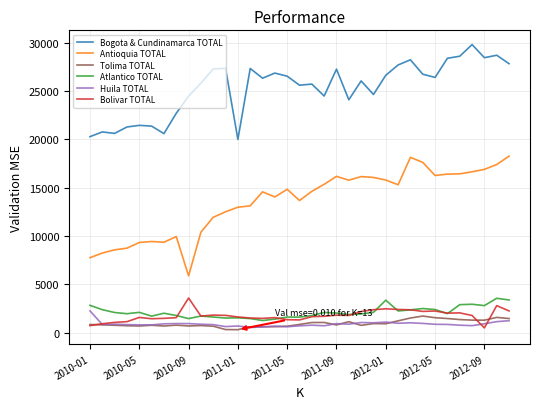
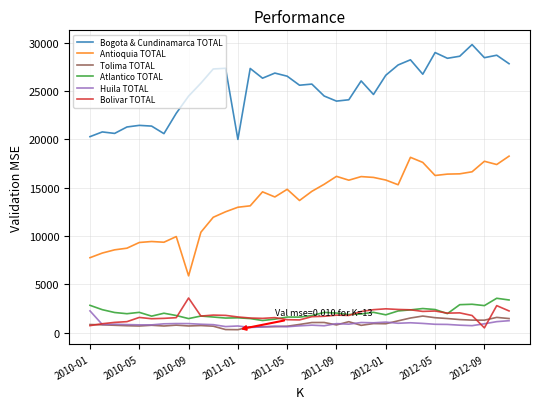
Bogota & Cundinamarca TOTAL, 2011-09: 27000 -> 24000
Atlantico TOTAL, 2012-01: 3000 -> 2000
Bogota & Cundinamarca TOTAL, 2012-05: 26000 -> 29000
Antioquia TOTAL, 2012-09: 17000 -> 18000
